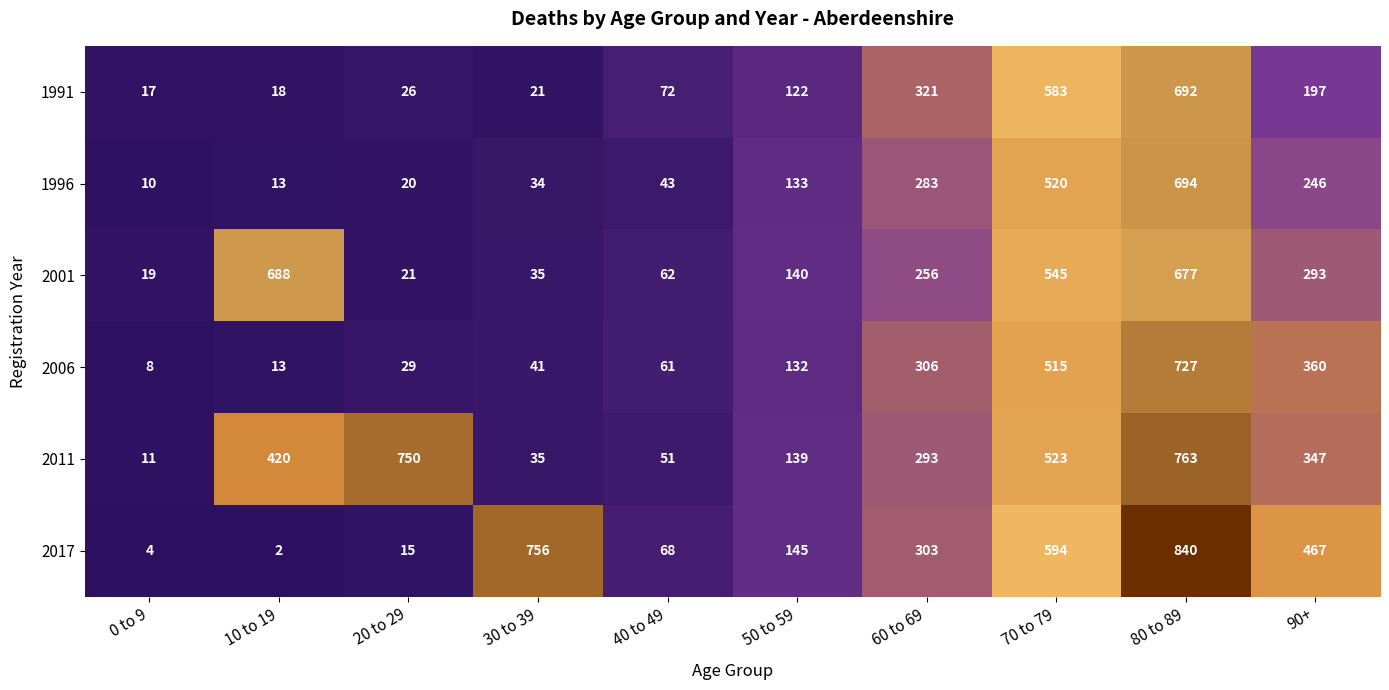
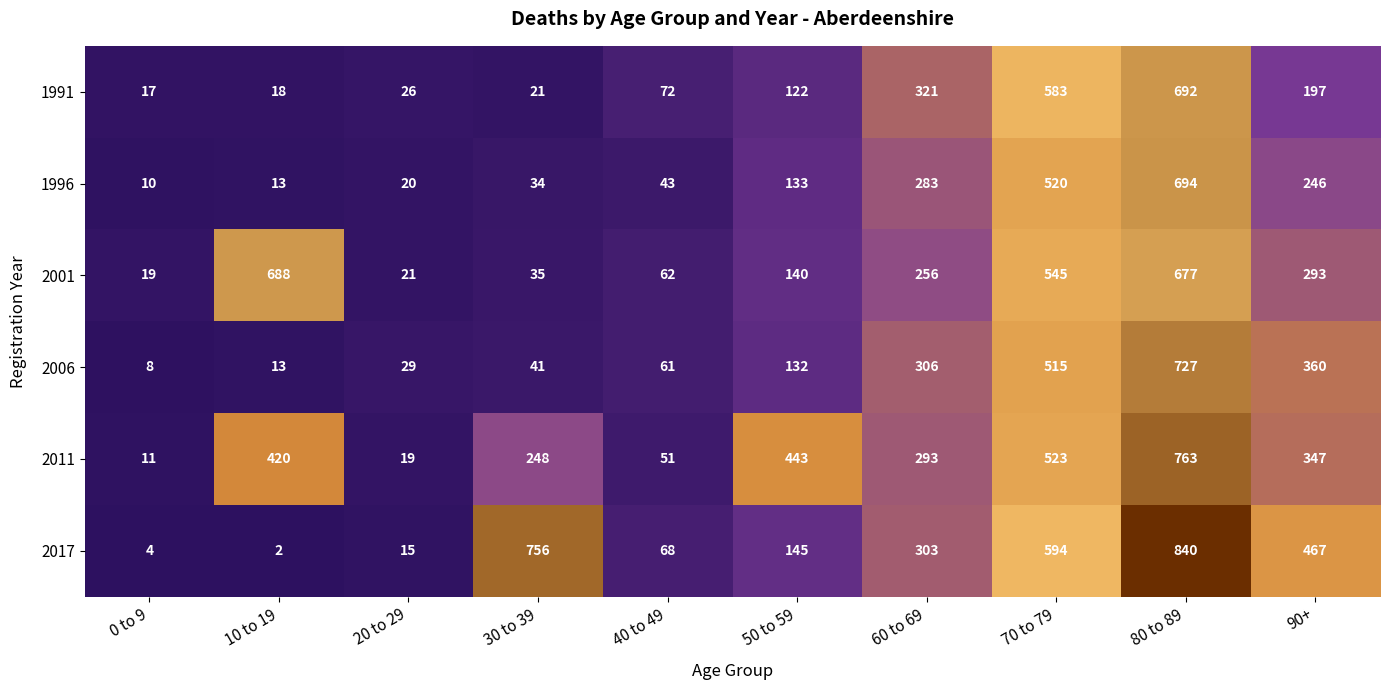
2011, 20 to 29: 750 -> 19
2011, 30 to 39: 35 -> 248
2011, 50 to 59: 139 -> 443
